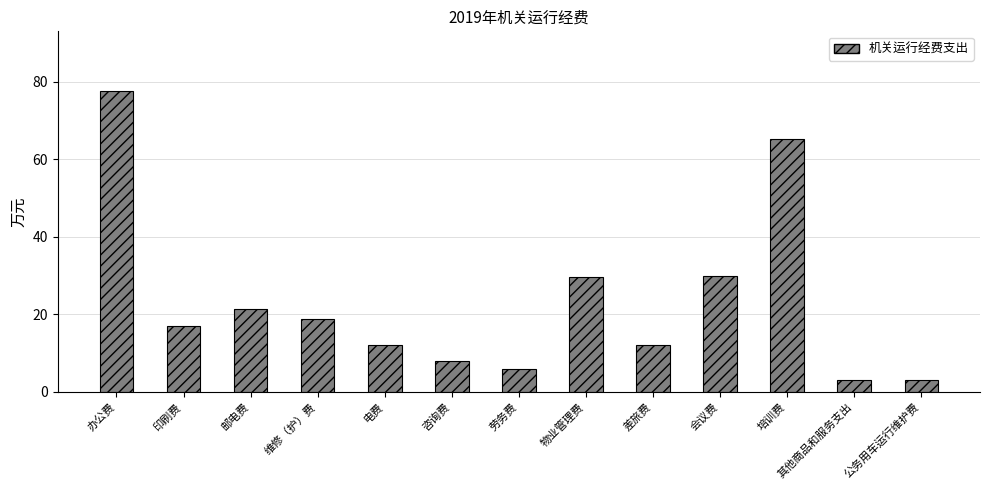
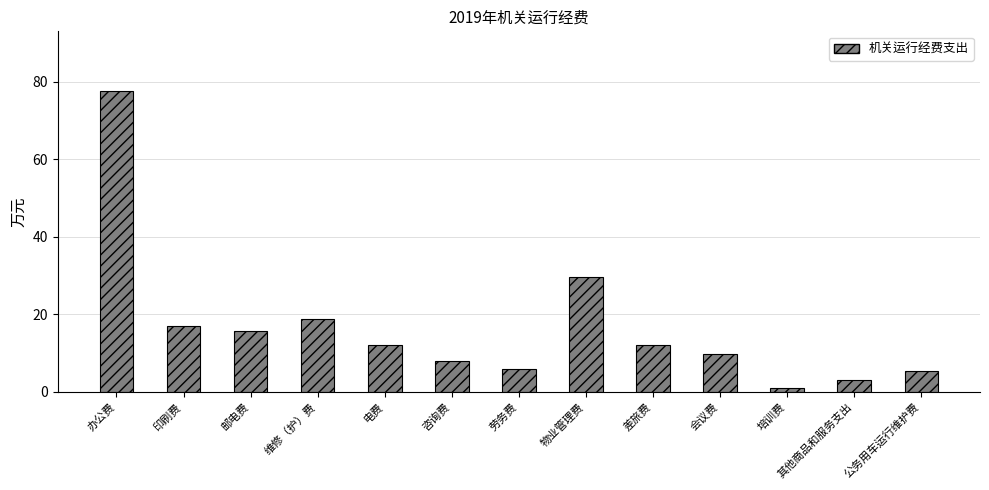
邮电费: 21 -> 16
会议费: 30 -> 10
培训费: 65 -> 1
公务用车运行维护费: 3 -> 5
